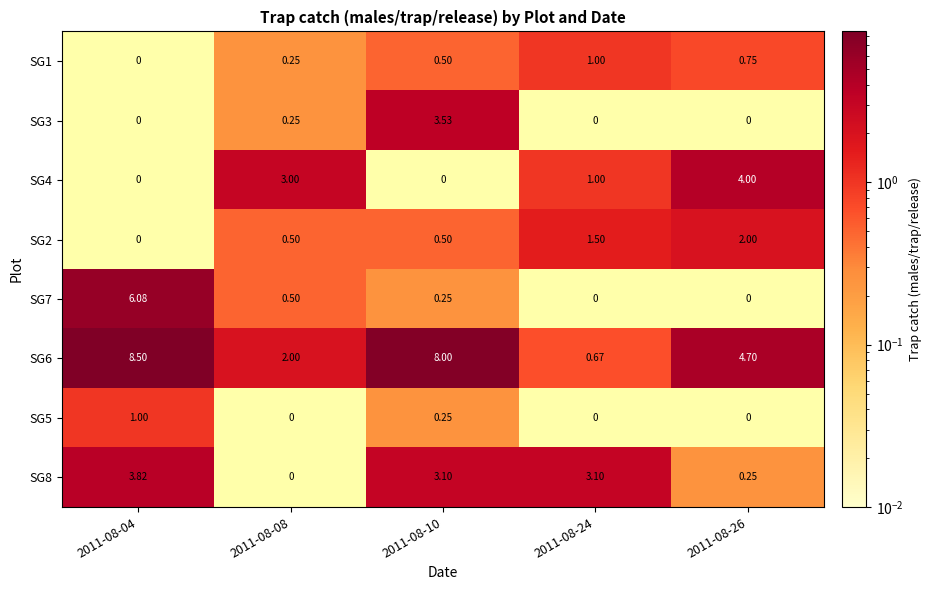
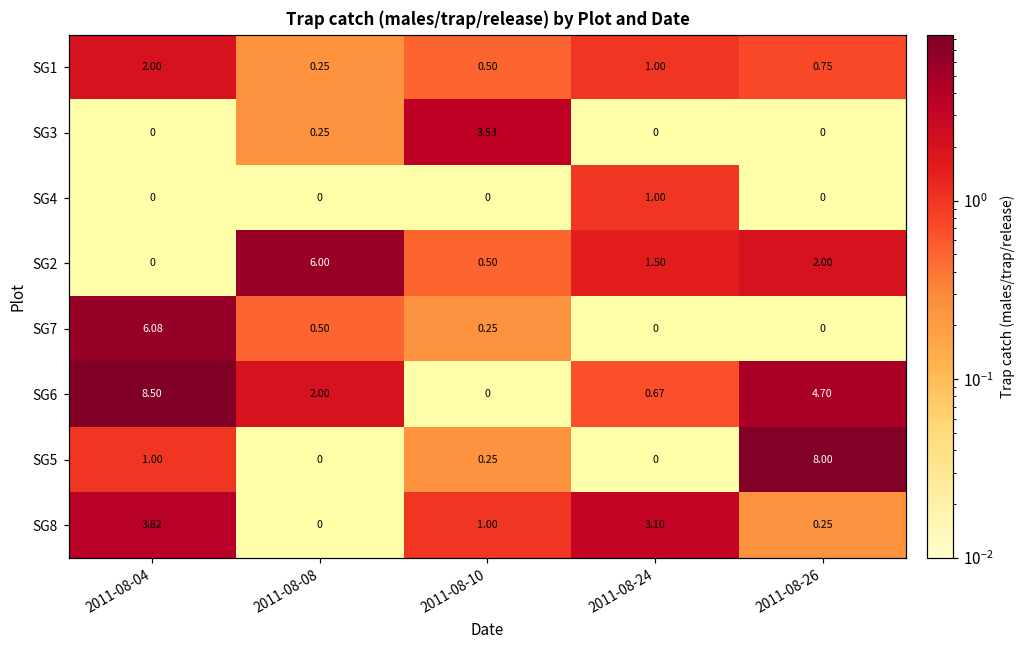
SG1, 2011-08-04: 0 -> 2.00
SG4, 2011-08-08: 3.00 -> 0
SG4, 2011-08-26: 4.00 -> 0
SG2, 2011-08-08: 0.50 -> 6.00
SG6, 2011-08-10: 8.00 -> 0
SG5, 2011-08-26: 0 -> 8.00
SG8, 2011-08-10: 3.10 -> 1.00
